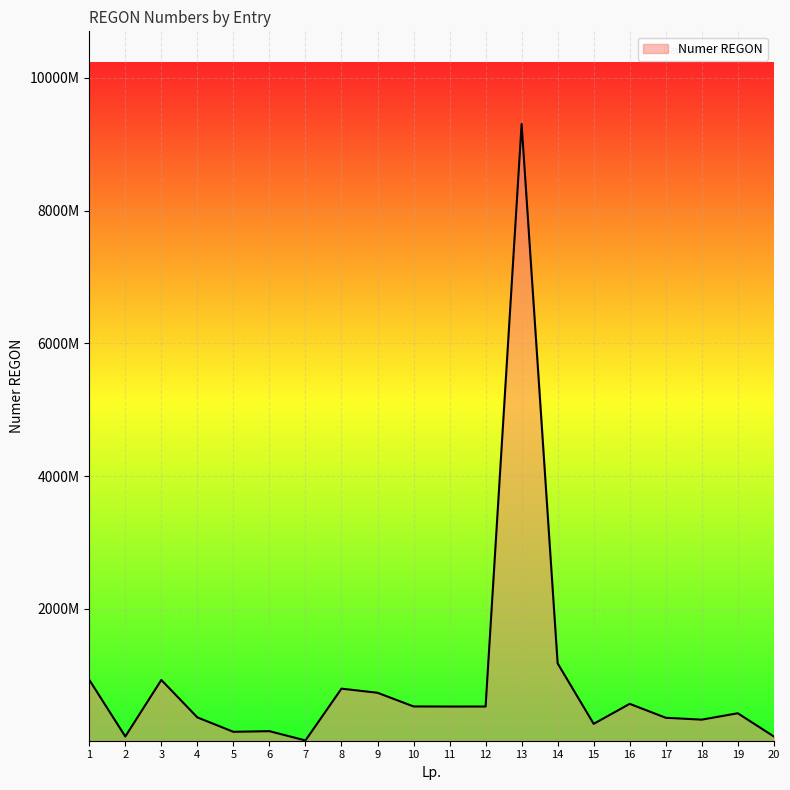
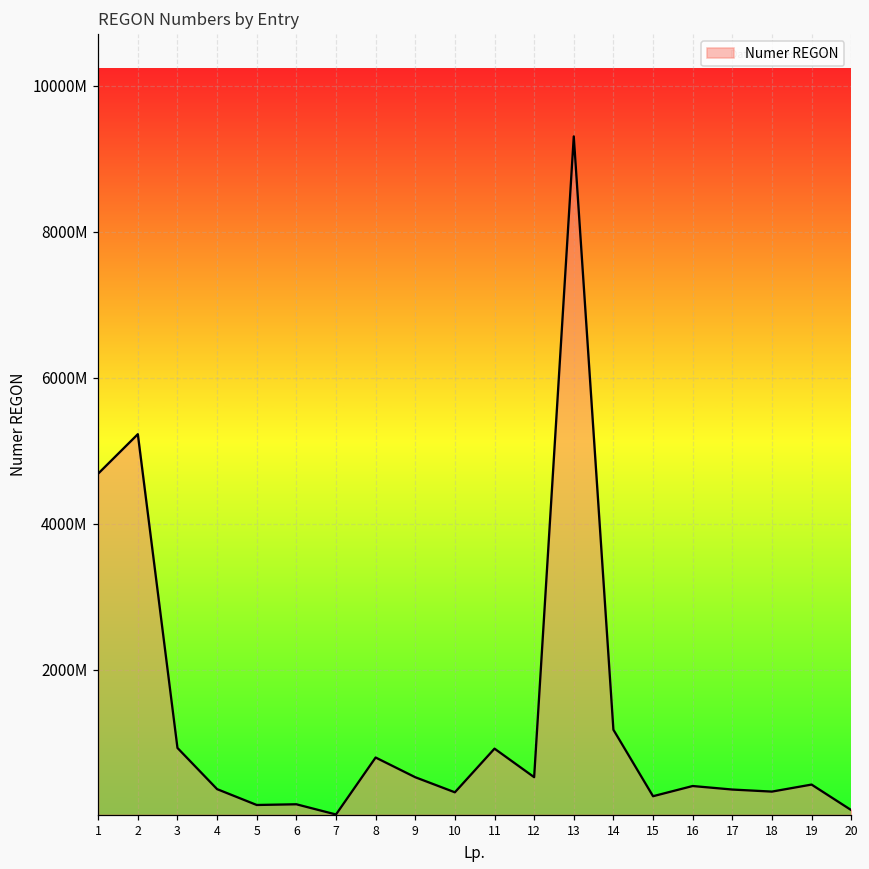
1: 900000000 -> 4700000000
2: 100000000 -> 5200000000
9: 700000000 -> 500000000
10: 500000000 -> 300000000
11: 500000000 -> 900000000
16: 600000000 -> 400000000
